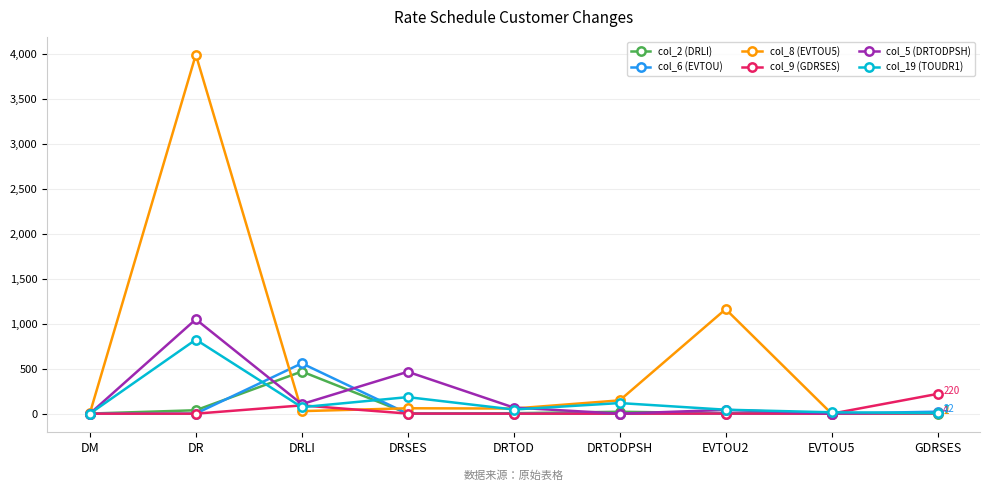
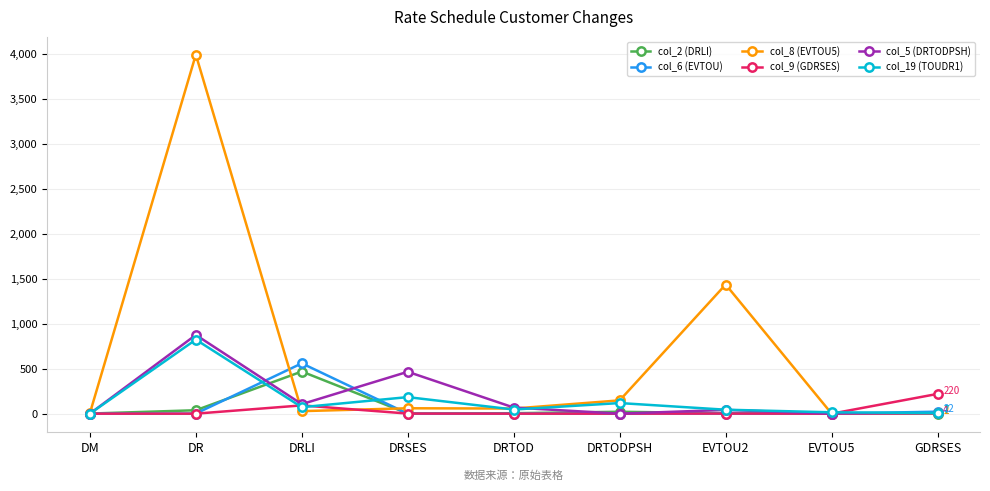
col_5 (DRTODPSH), DR: 1,100 -> 900
col_8 (EVTOU5), EVTOU2: 1,200 -> 1,400
